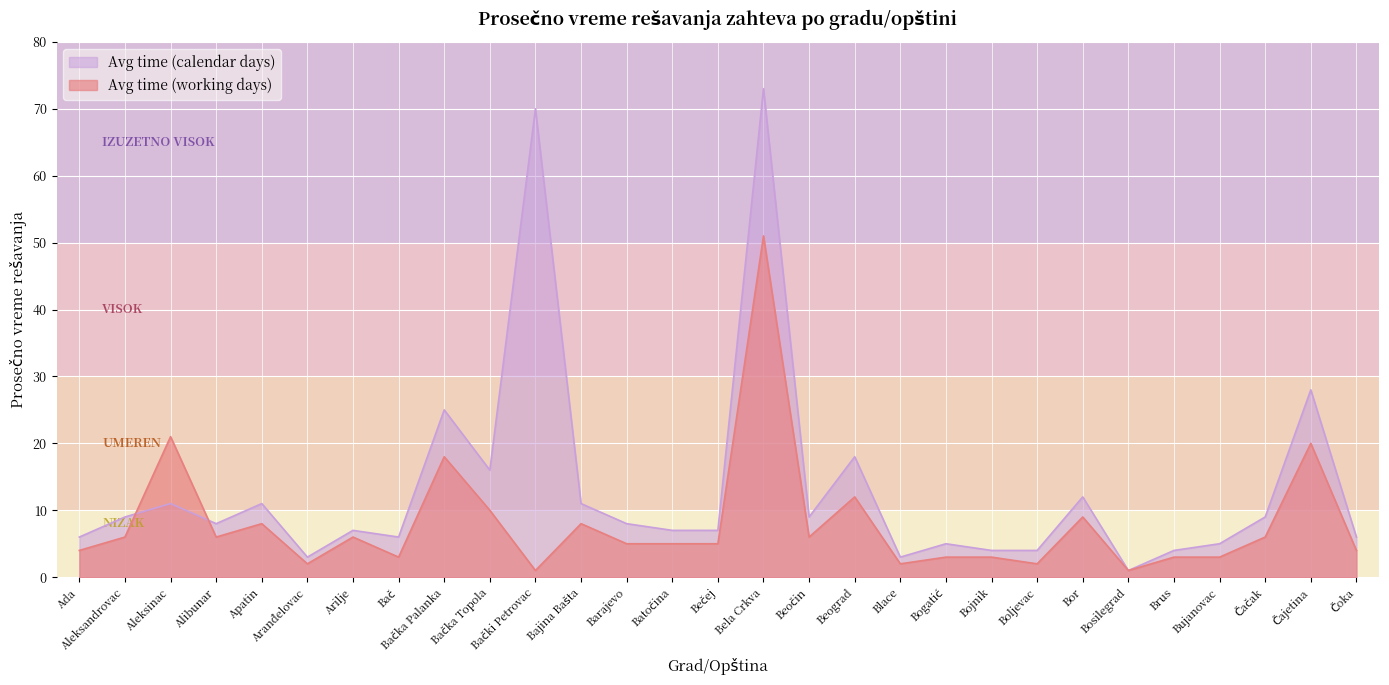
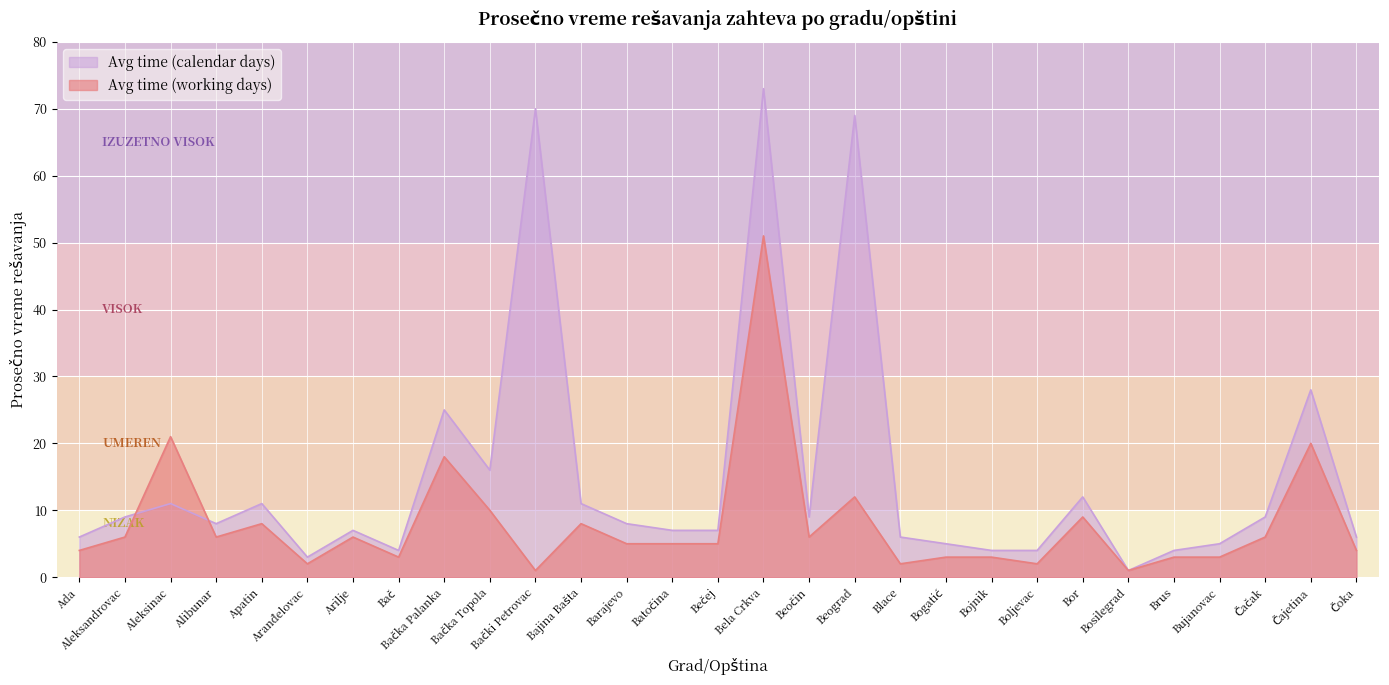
Avg time (calendar days), Bač: 6 -> 4
Avg time (calendar days), Beograd: 18 -> 69
Avg time (calendar days), Blace: 3 -> 6
